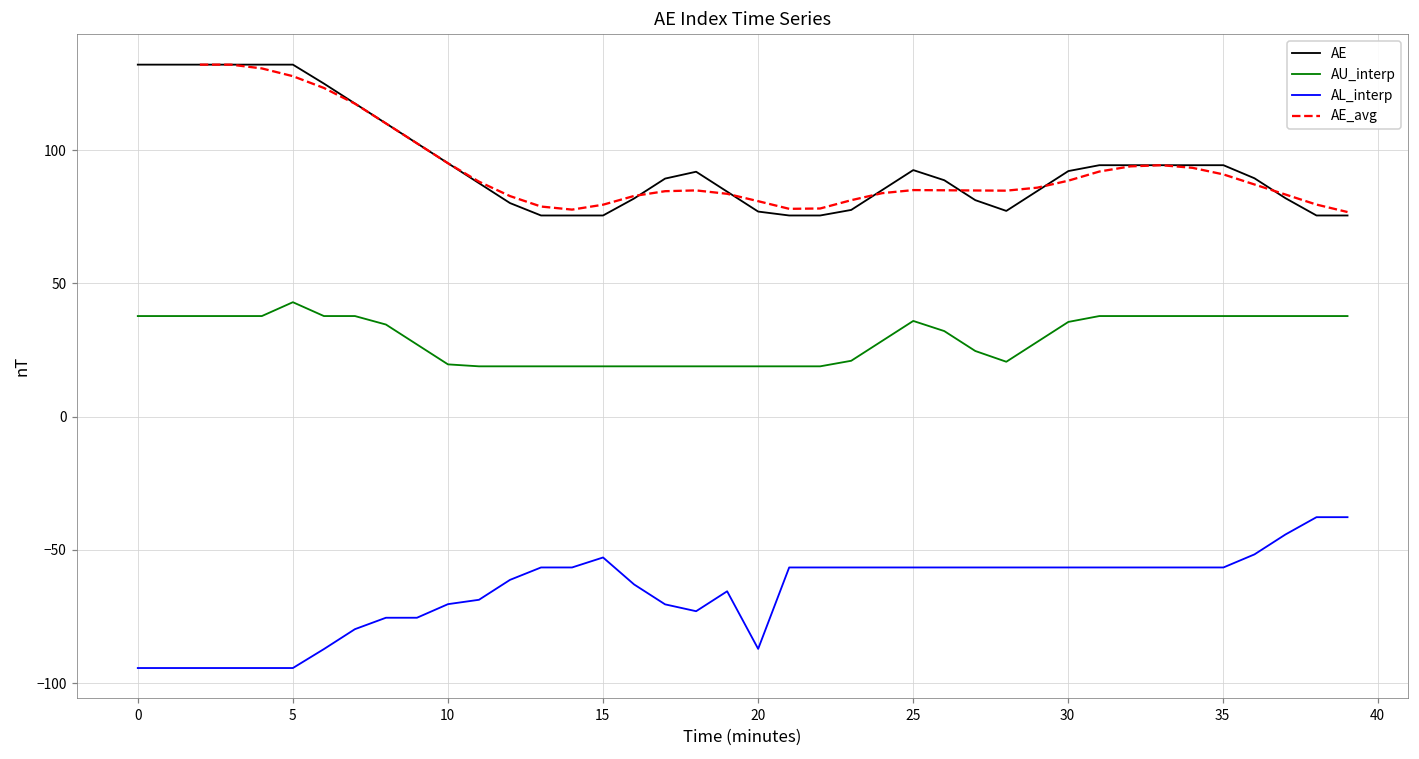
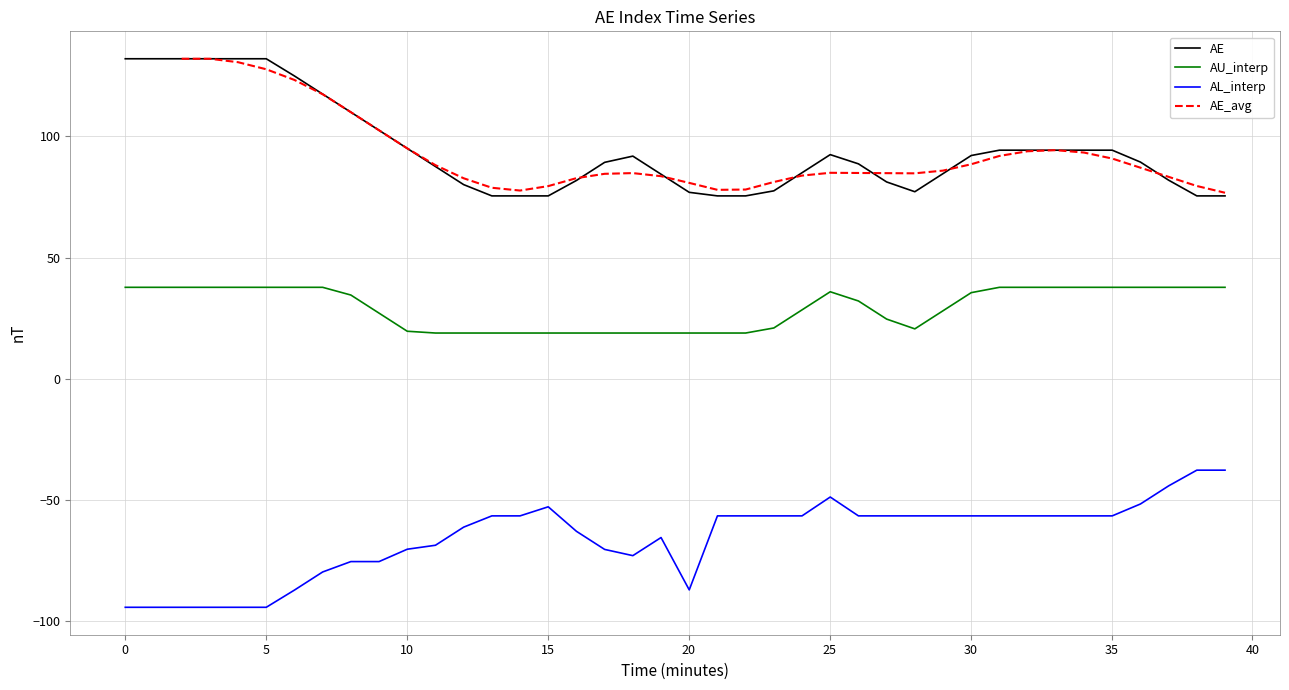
AU_interp, 5: 43 -> 38
AL_interp, 25: -57 -> -49
